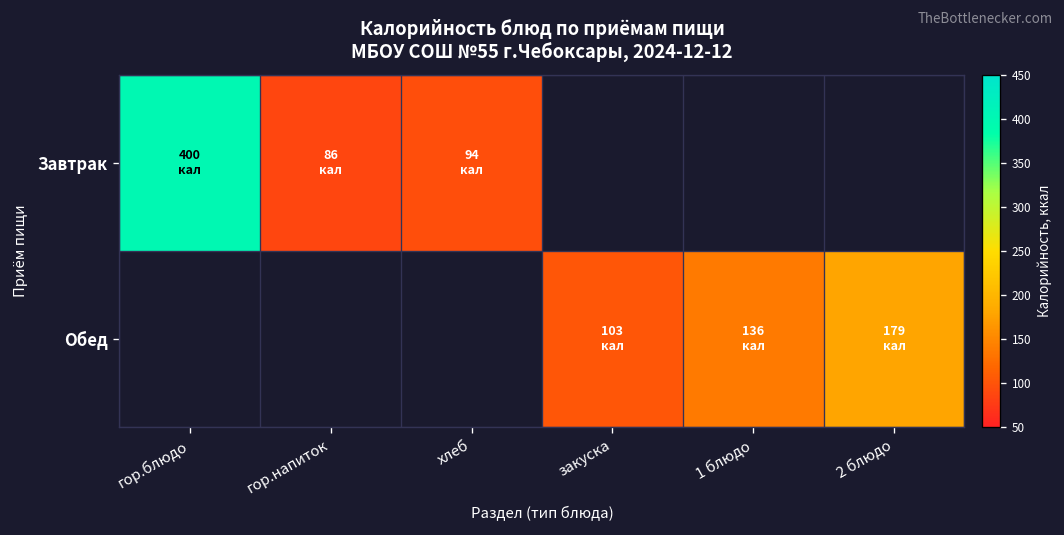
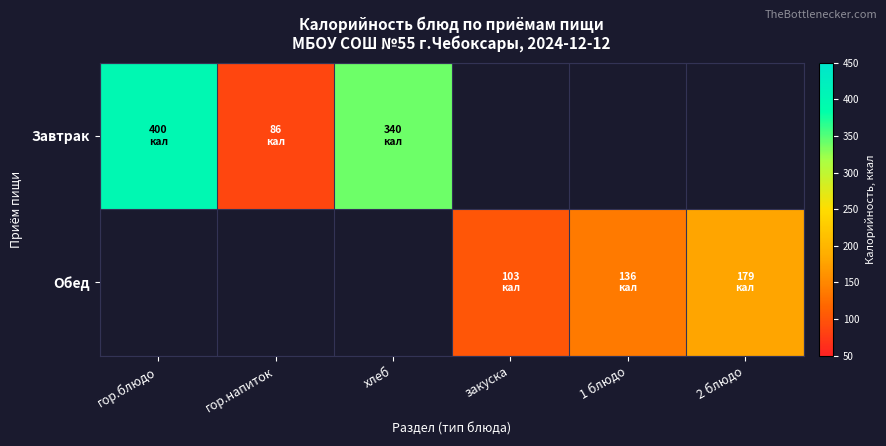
Завтрак, хлеб: 94 -> 340
